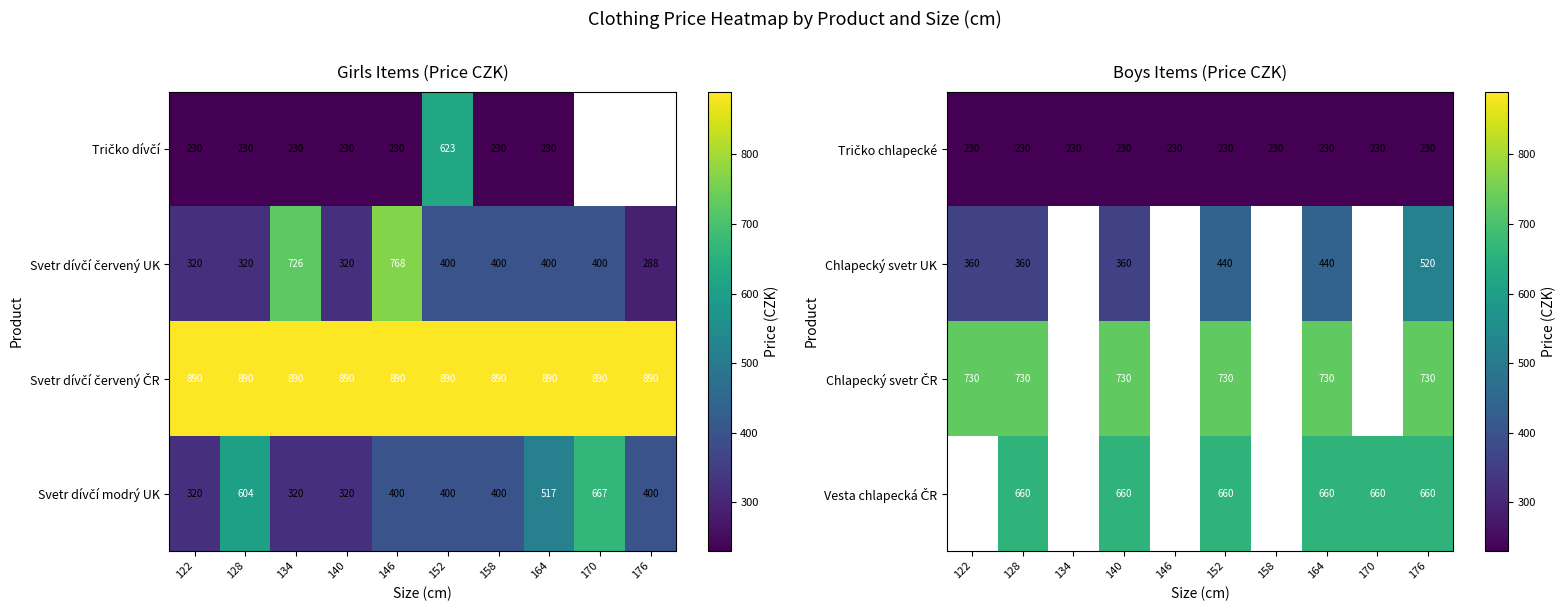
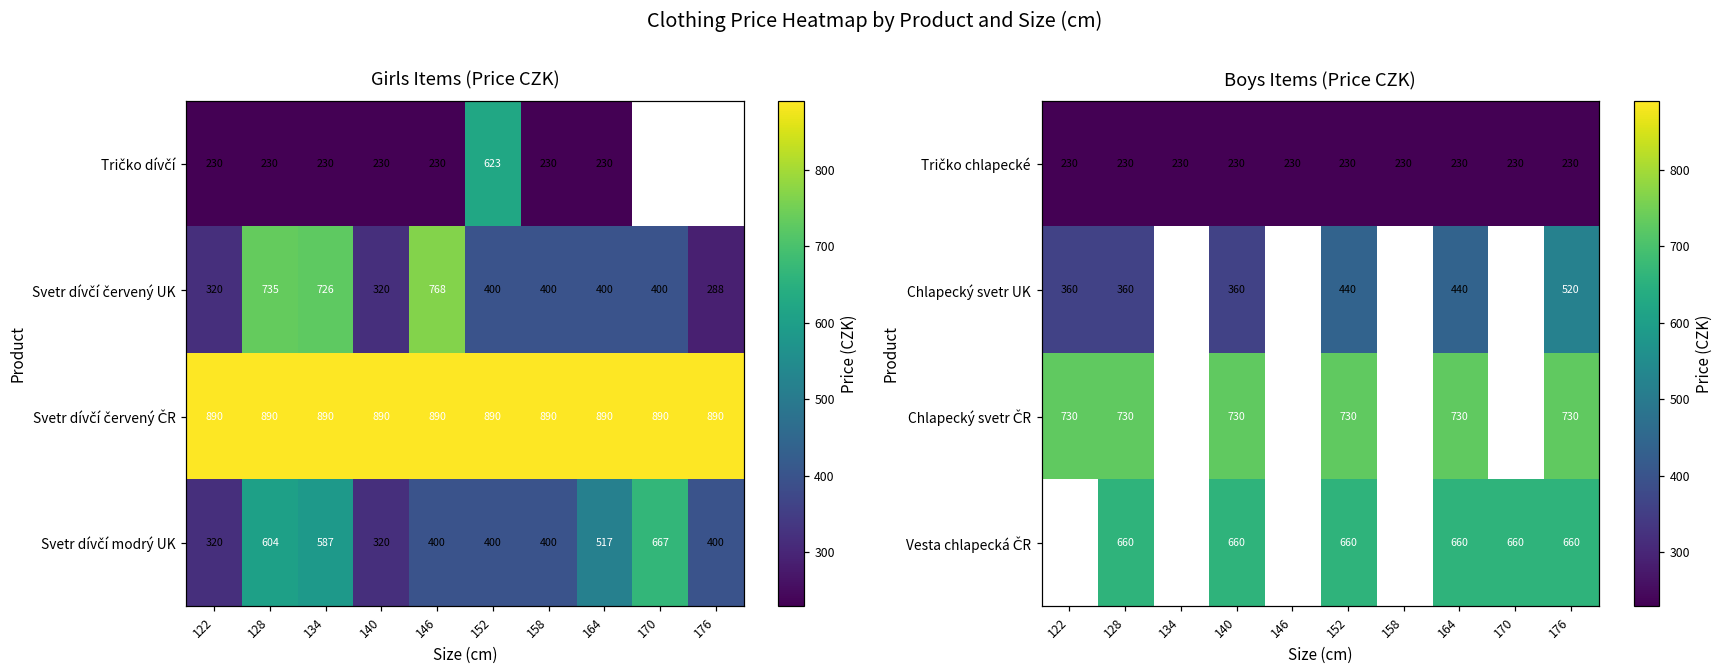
Girls Items (Price CZK), Svetr dívčí červený UK, 128: 320 -> 735
Girls Items (Price CZK), Svetr dívčí modrý UK, 134: 320 -> 587
